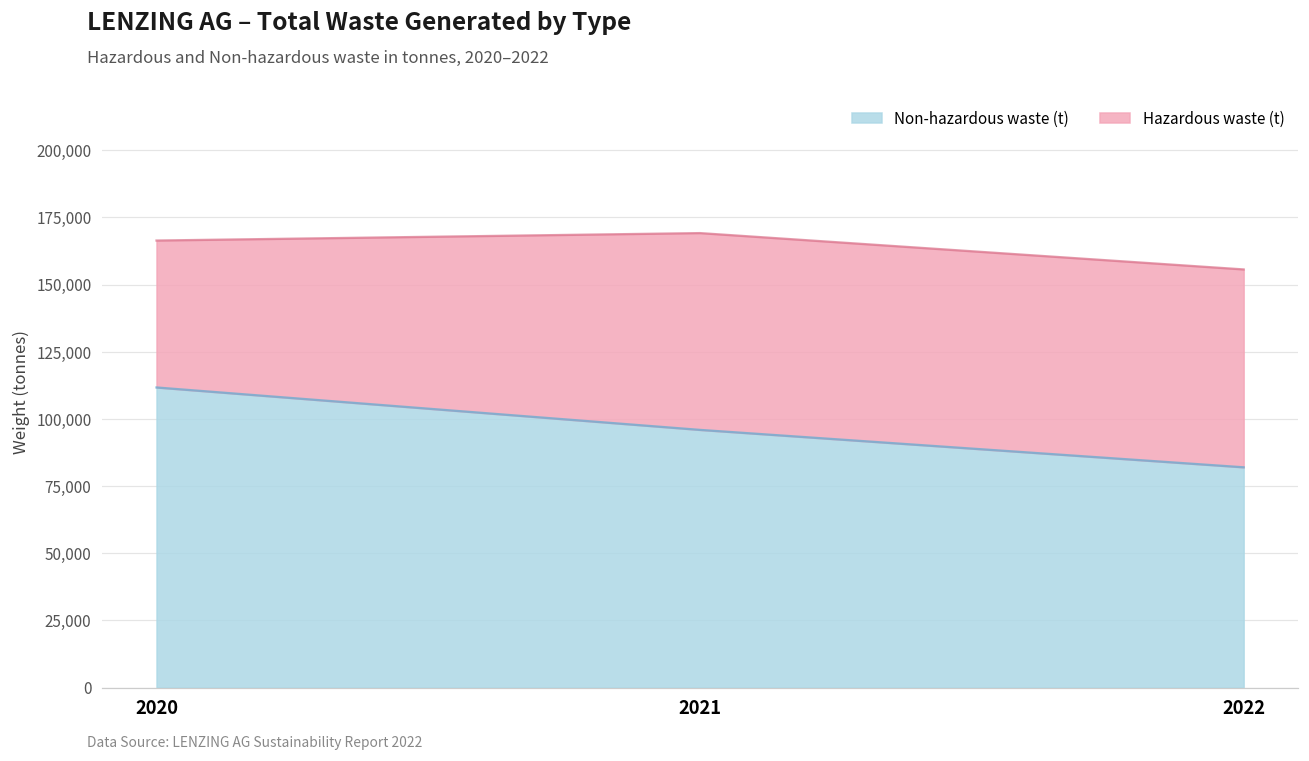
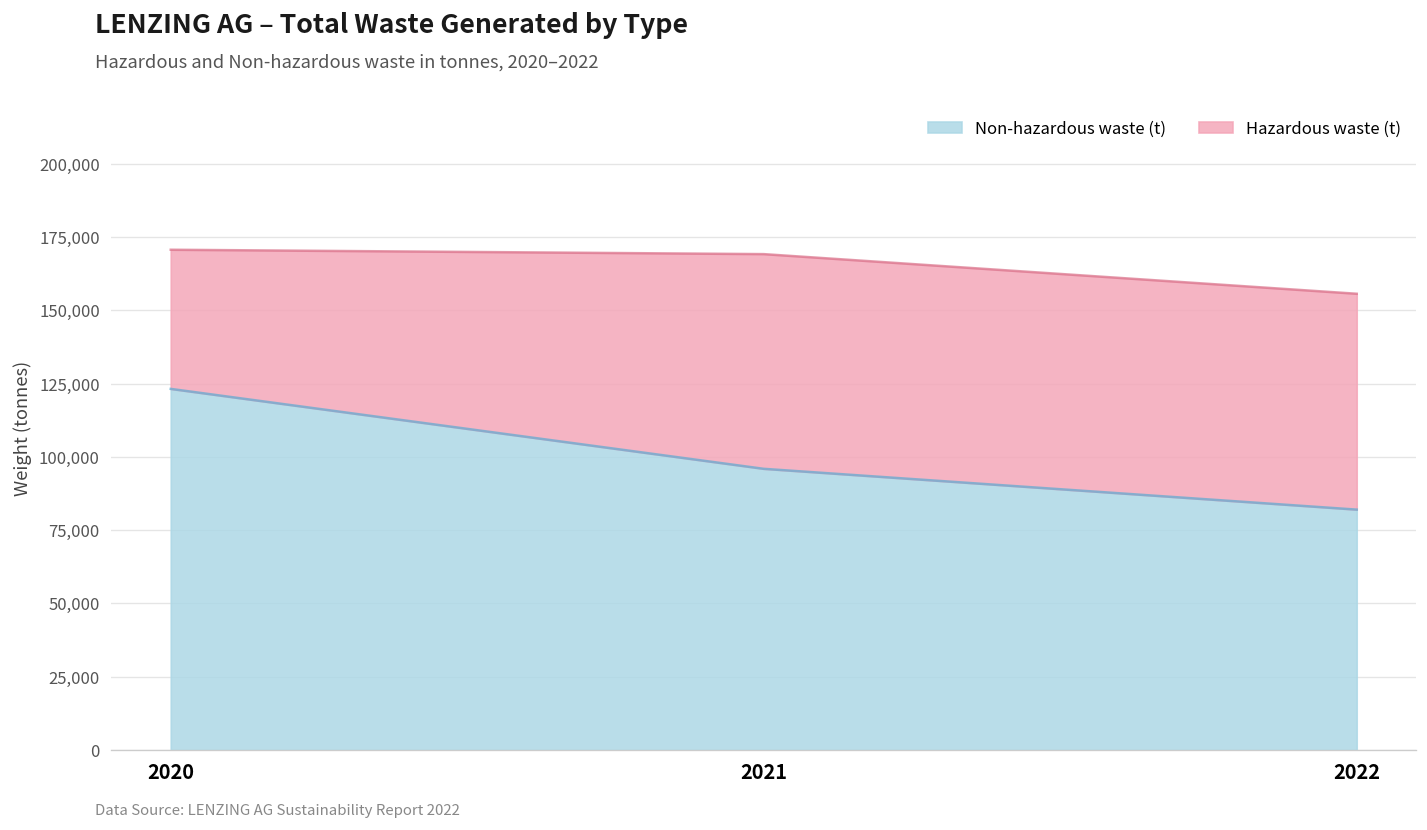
Non-hazardous waste (t), 2020: 112,000 -> 123,000
Hazardous waste (t), 2020: 55,000 -> 47,000
